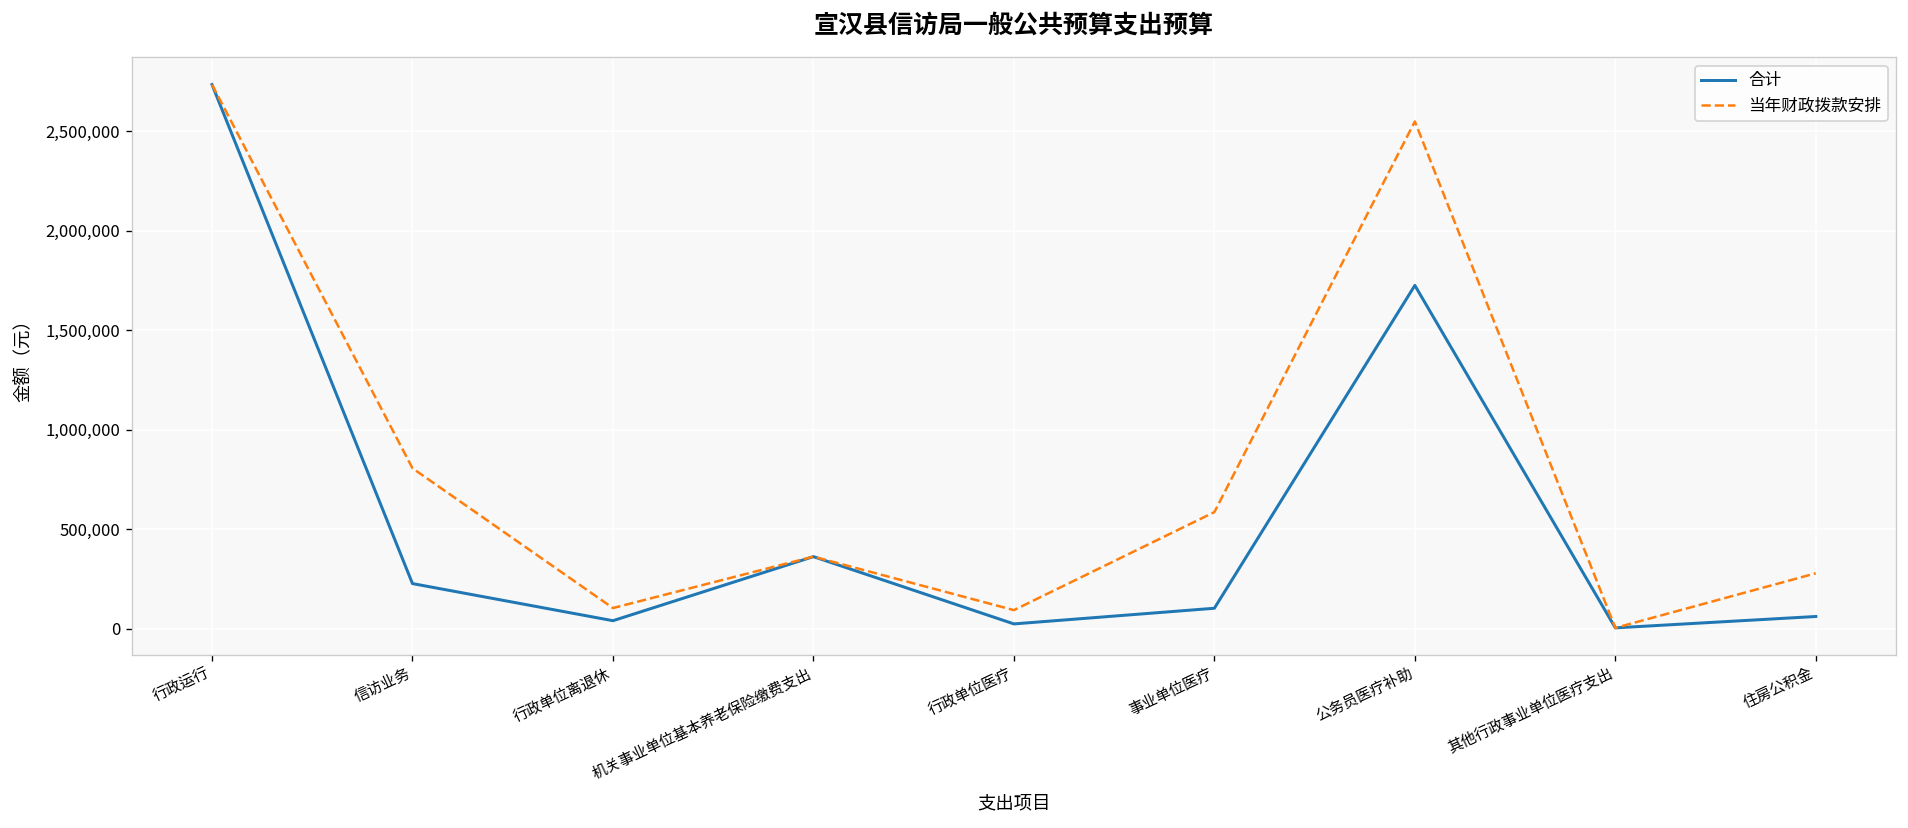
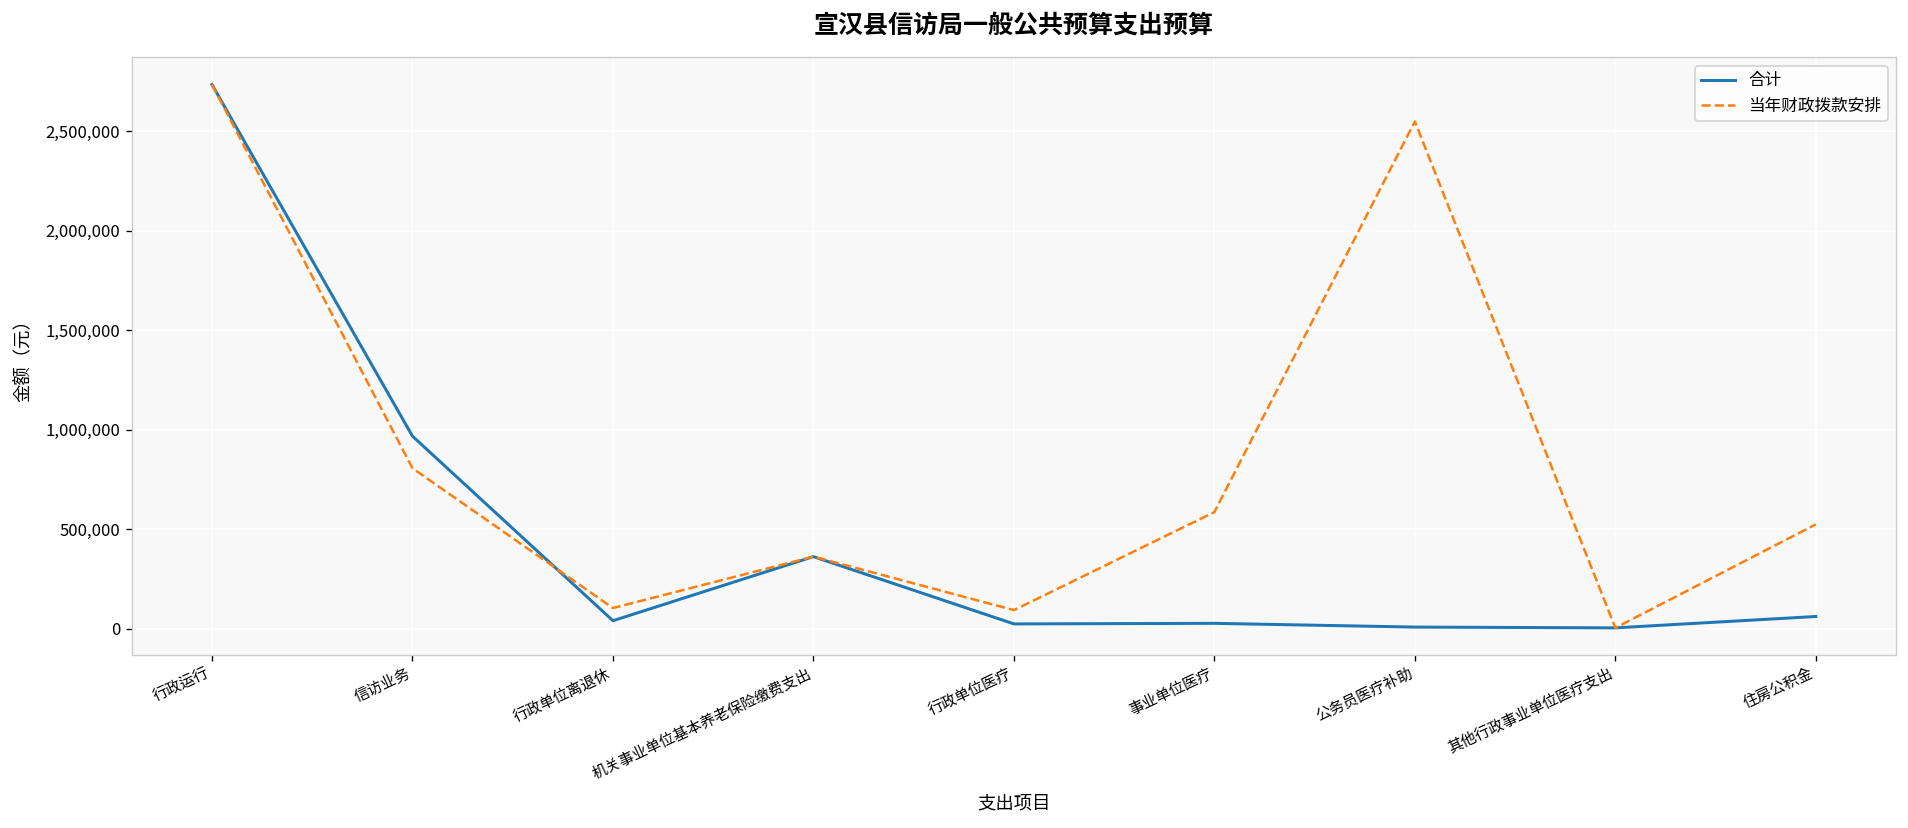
合计, 信访业务: 230,000 -> 970,000
合计, 事业单位医疗: 100,000 -> 30,000
合计, 公务员医疗补助: 1,720,000 -> 10,000
当年财政拨款安排, 住房公积金: 280,000 -> 530,000
